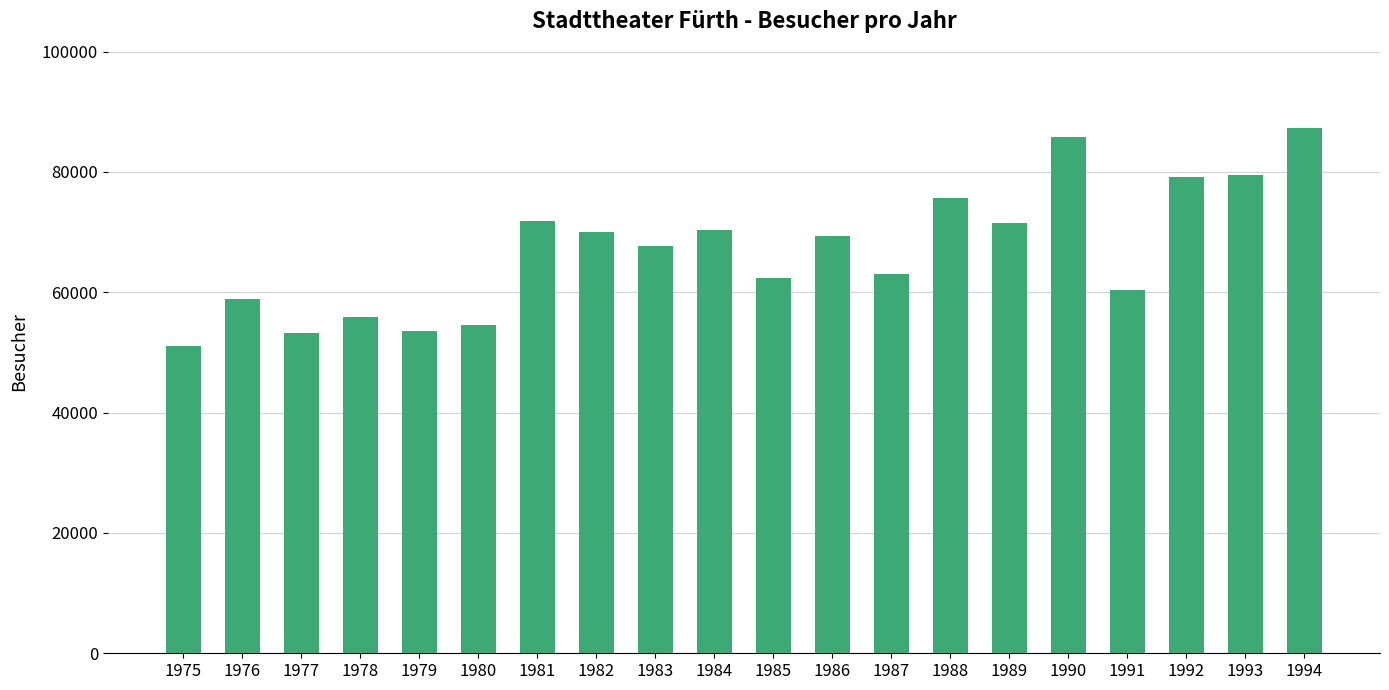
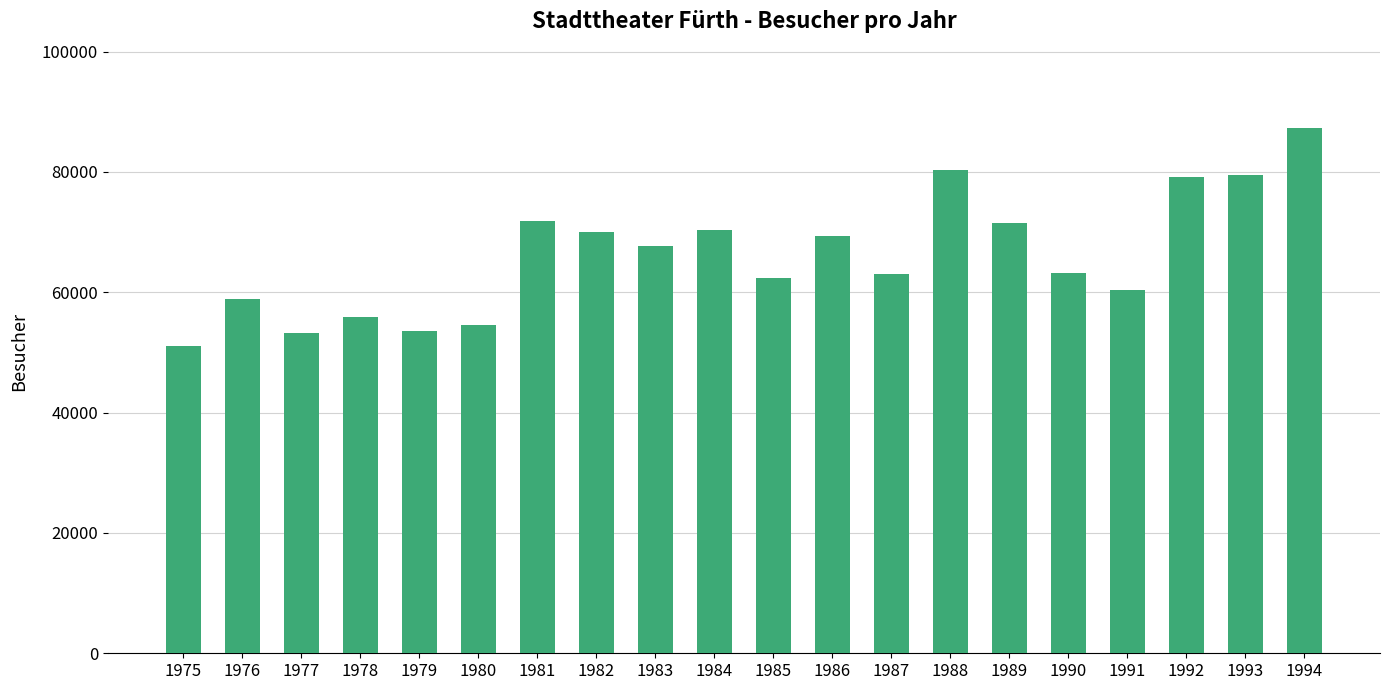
1988: 76000 -> 80000
1990: 86000 -> 63000
